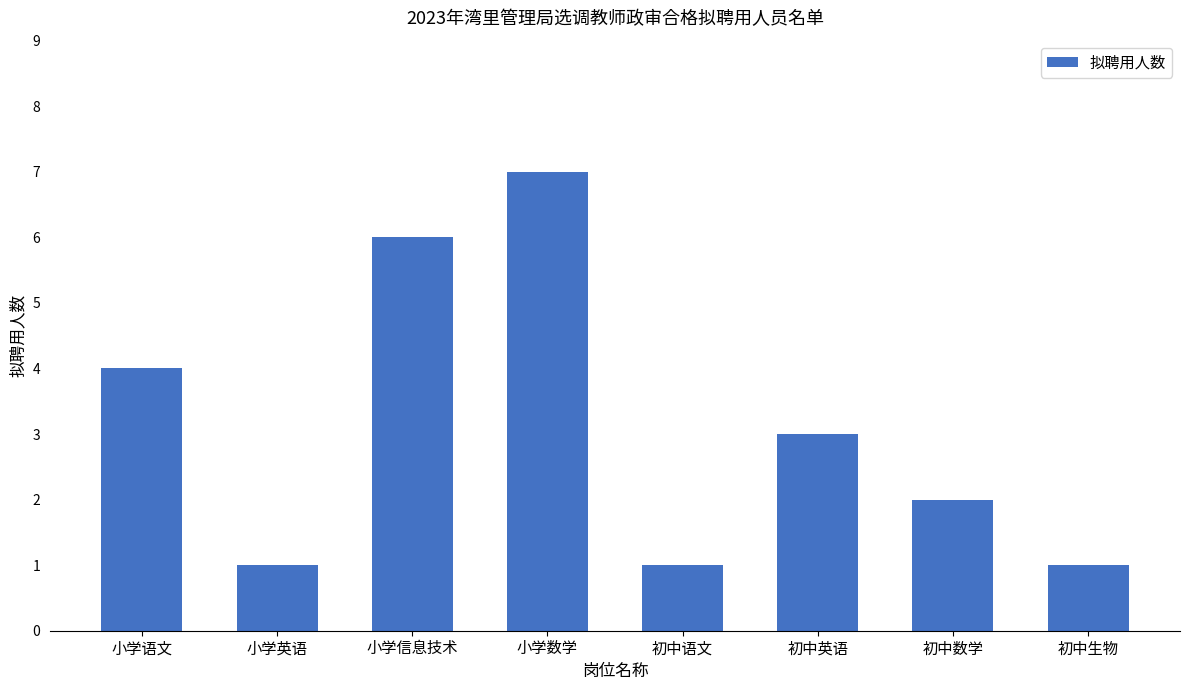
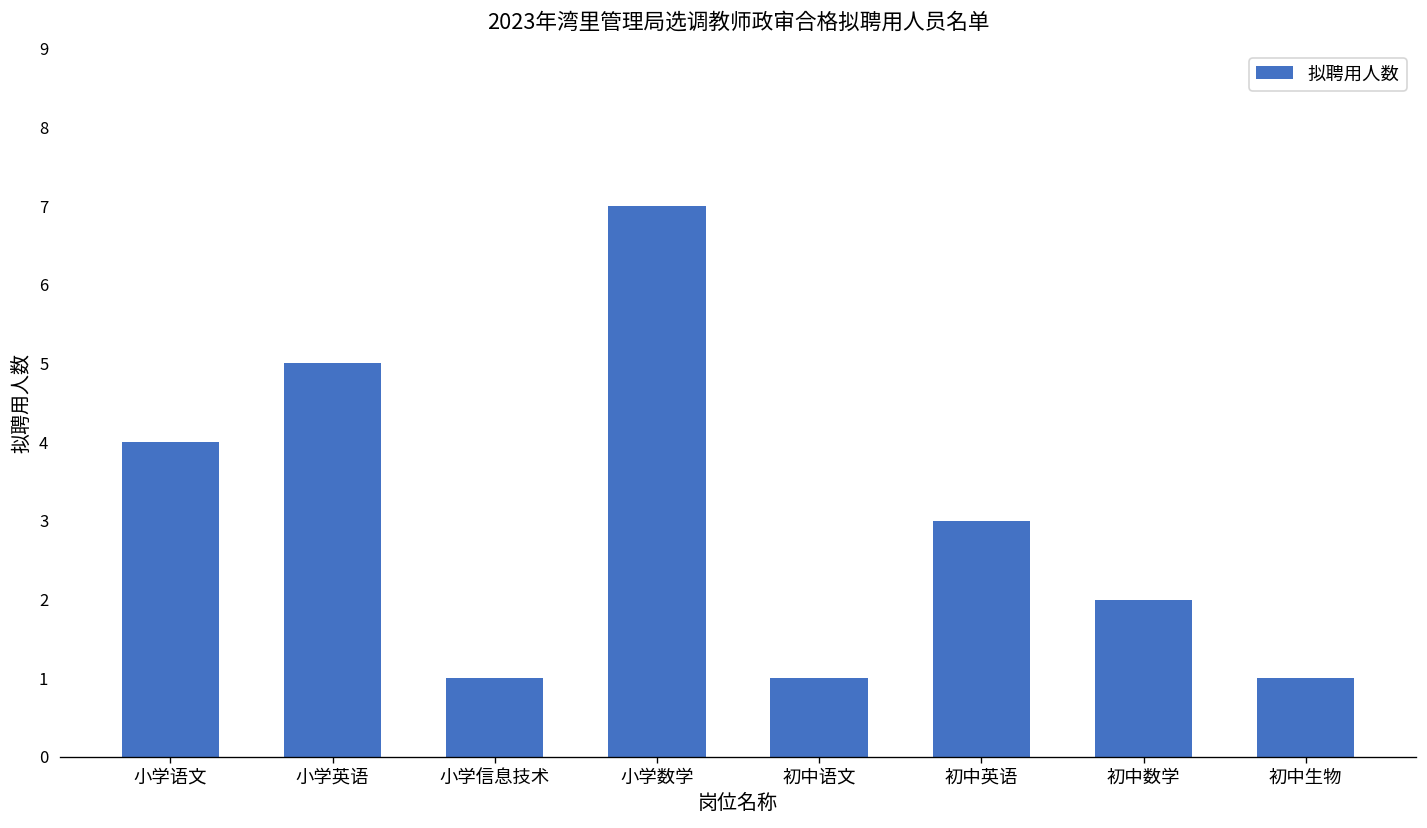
小学英语: 1 -> 5
小学信息技术: 6 -> 1
